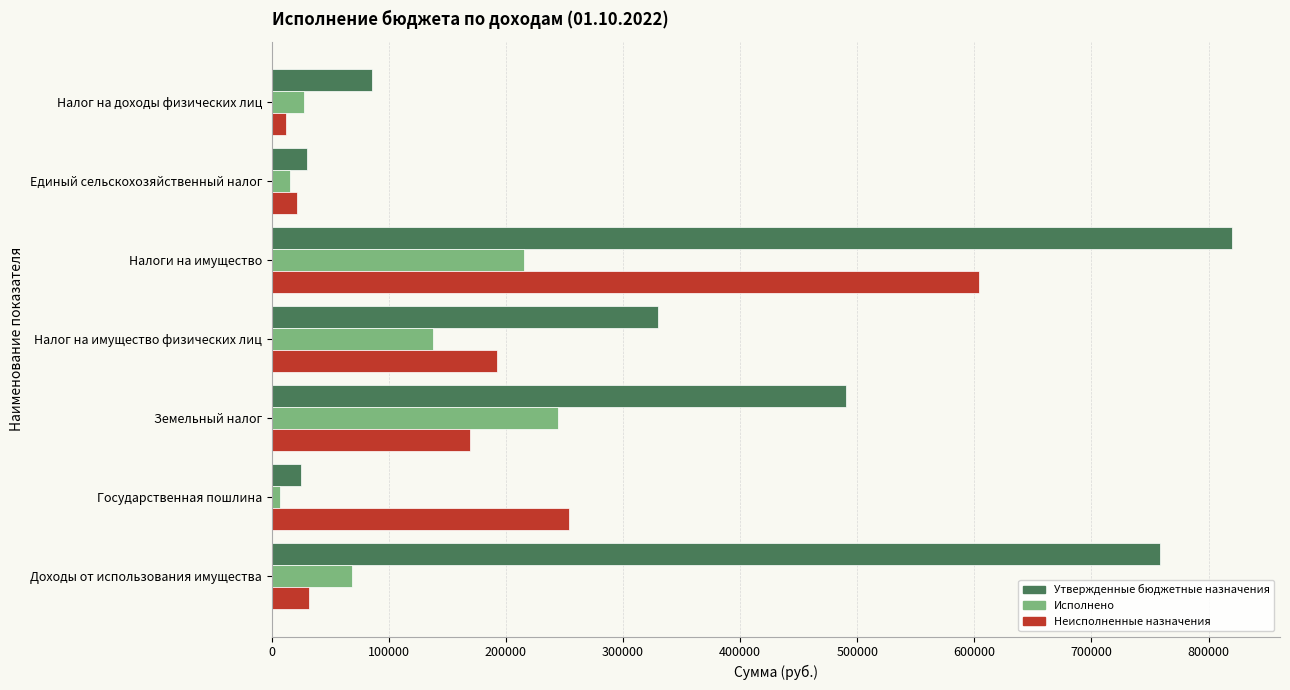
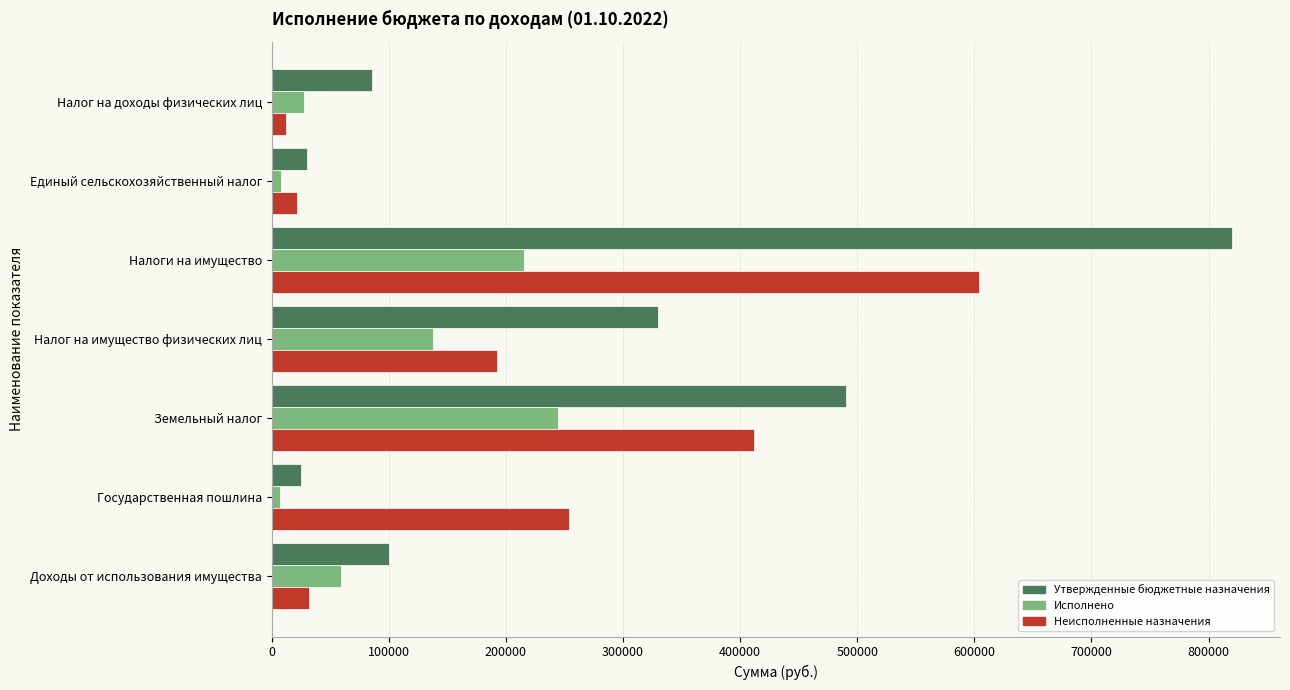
Исполнено, Единый сельскохозяйственный налог: 15000 -> 8000
Неисполненные назначения, Земельный налог: 169000 -> 412000
Утвержденные бюджетные назначения, Доходы от использования имущества: 759000 -> 100000
Исполнено, Доходы от использования имущества: 68000 -> 59000
